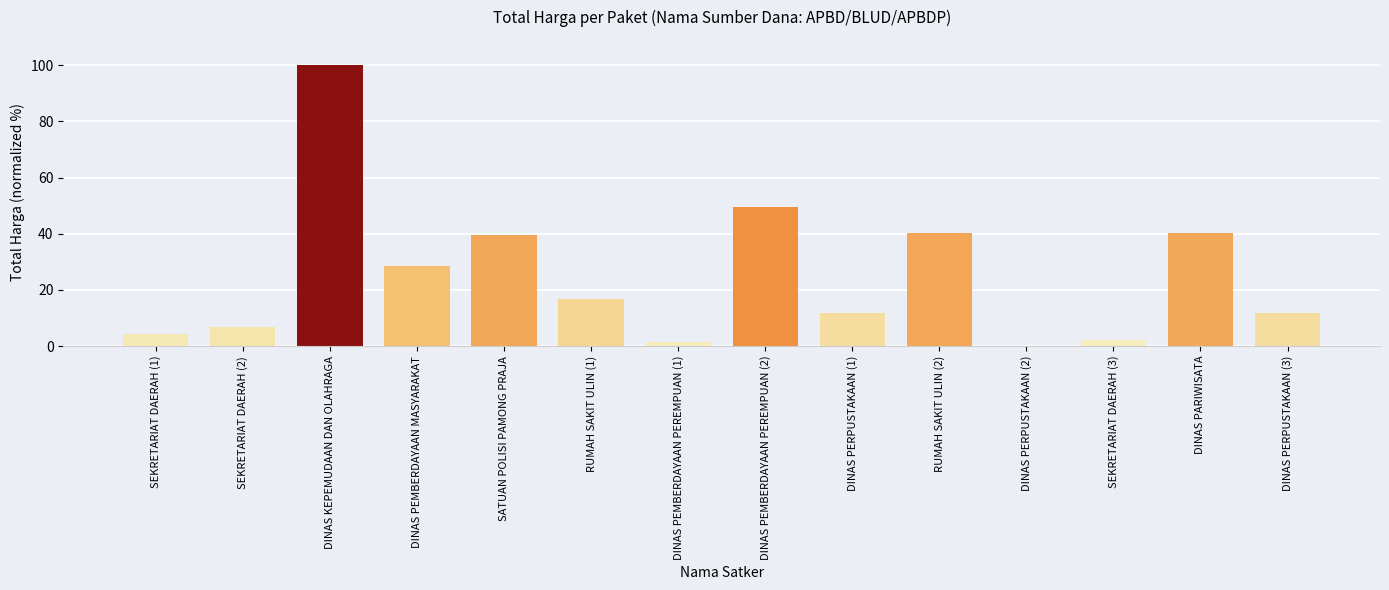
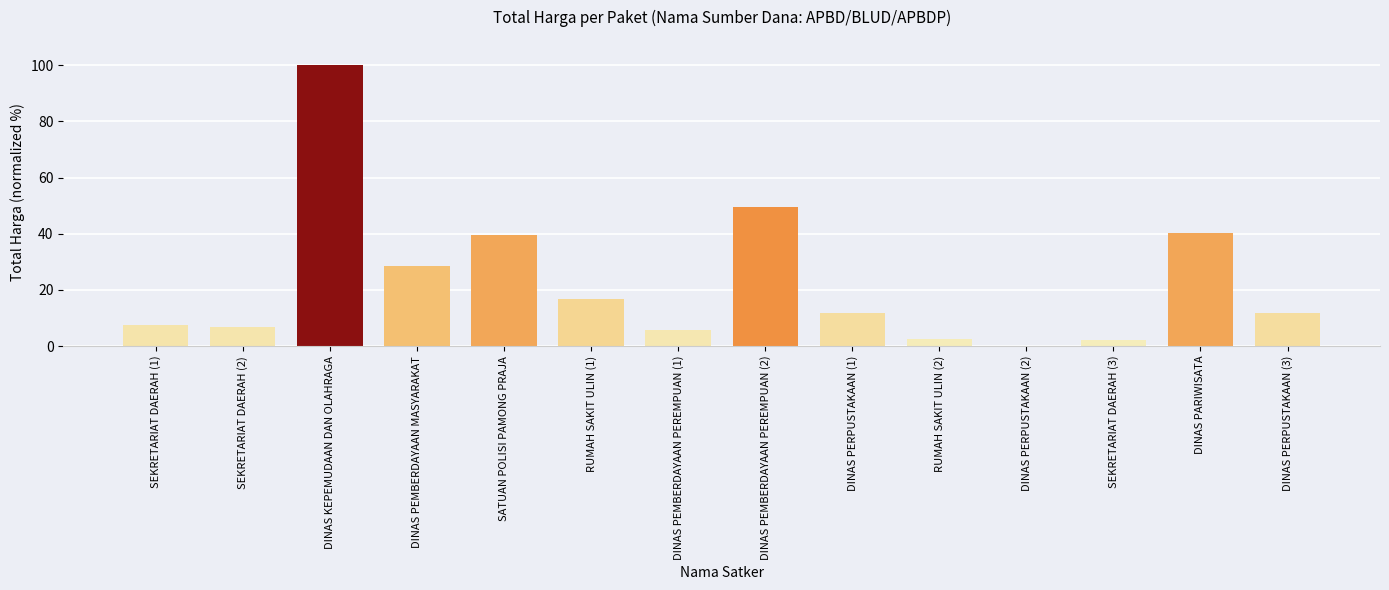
SEKRETARIAT DAERAH (1): 4 -> 8
DINAS PEMBERDAYAAN PEREMPUAN (1): 2 -> 6
RUMAH SAKIT ULIN (2): 40 -> 3
